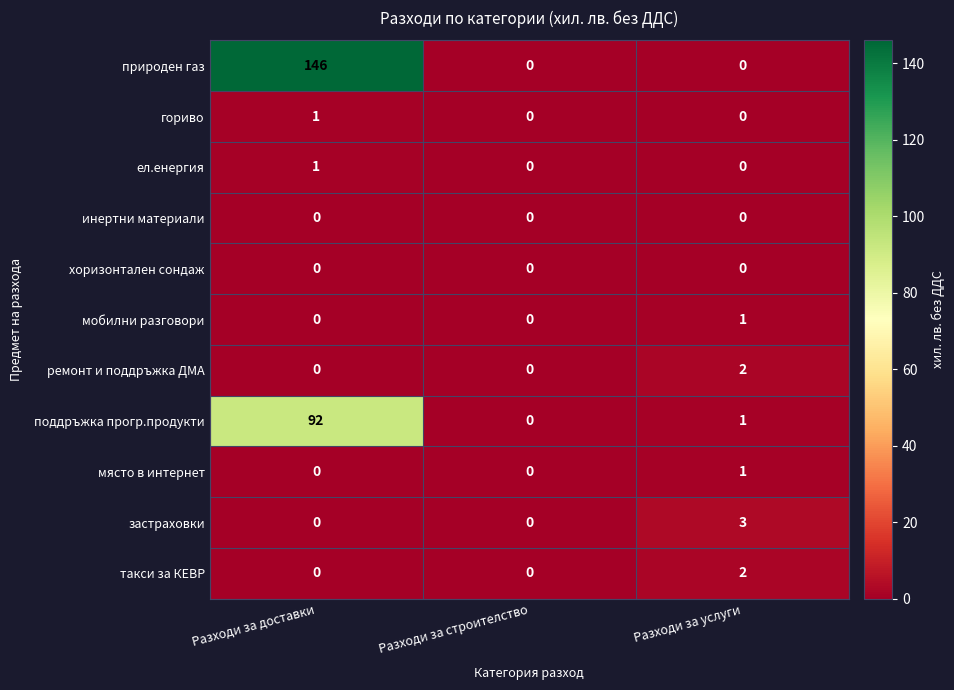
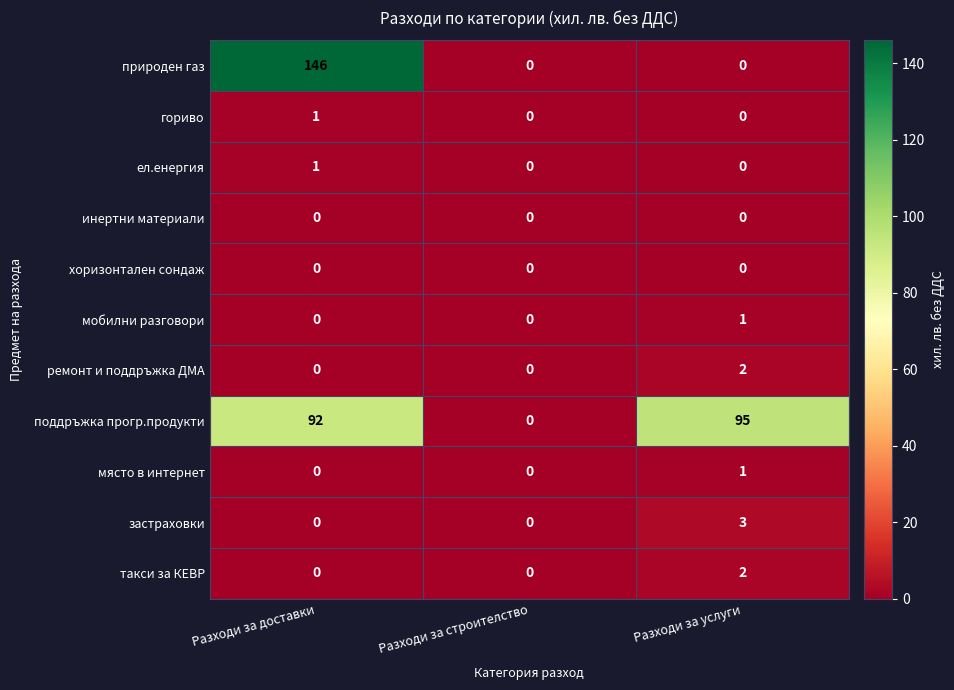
поддръжка прогр.продукти, Разходи за услуги: 1 -> 95
